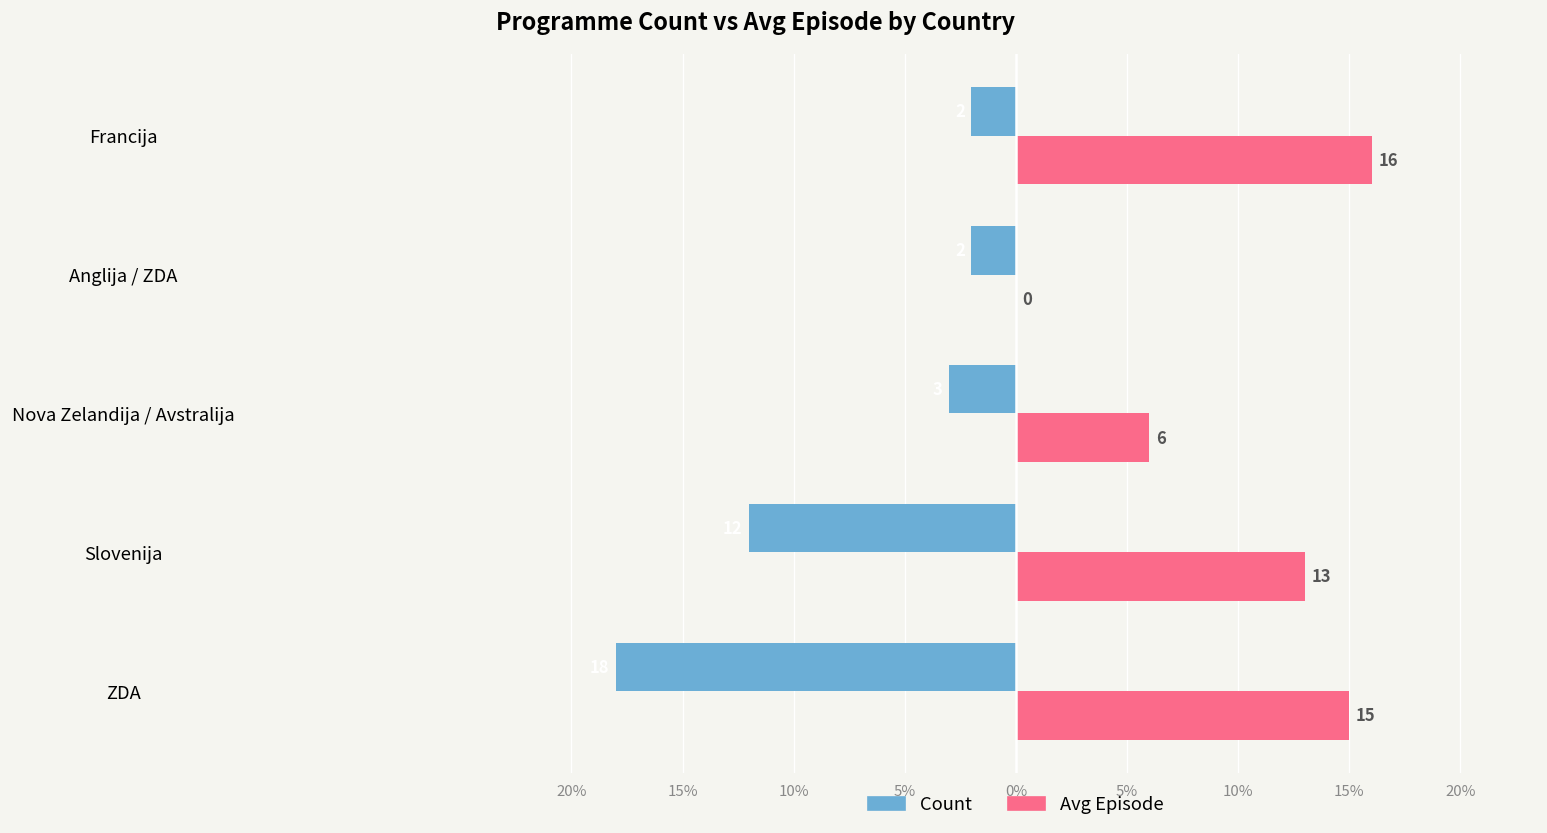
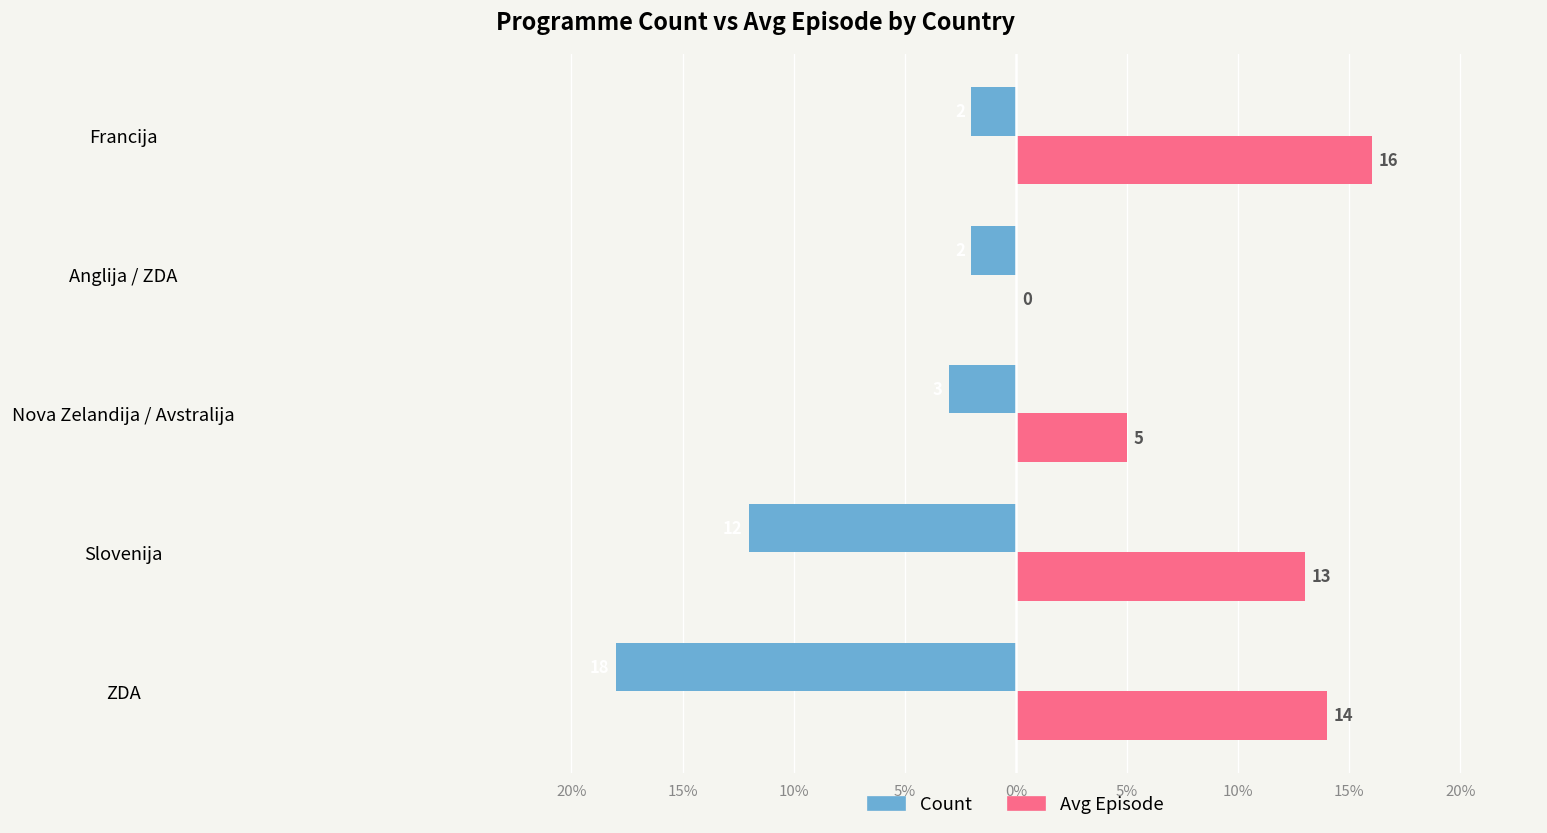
Avg Episode, Nova Zelandija / Avstralija: 6 -> 5
Avg Episode, ZDA: 15 -> 14
